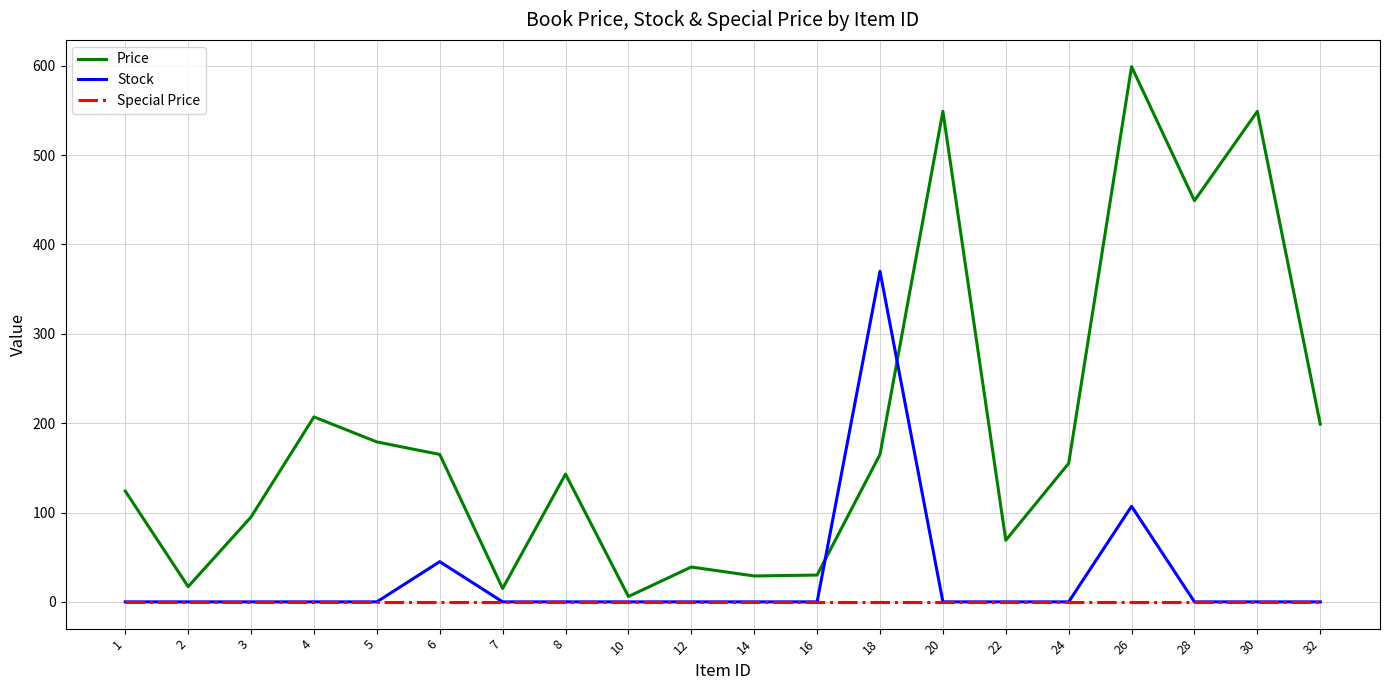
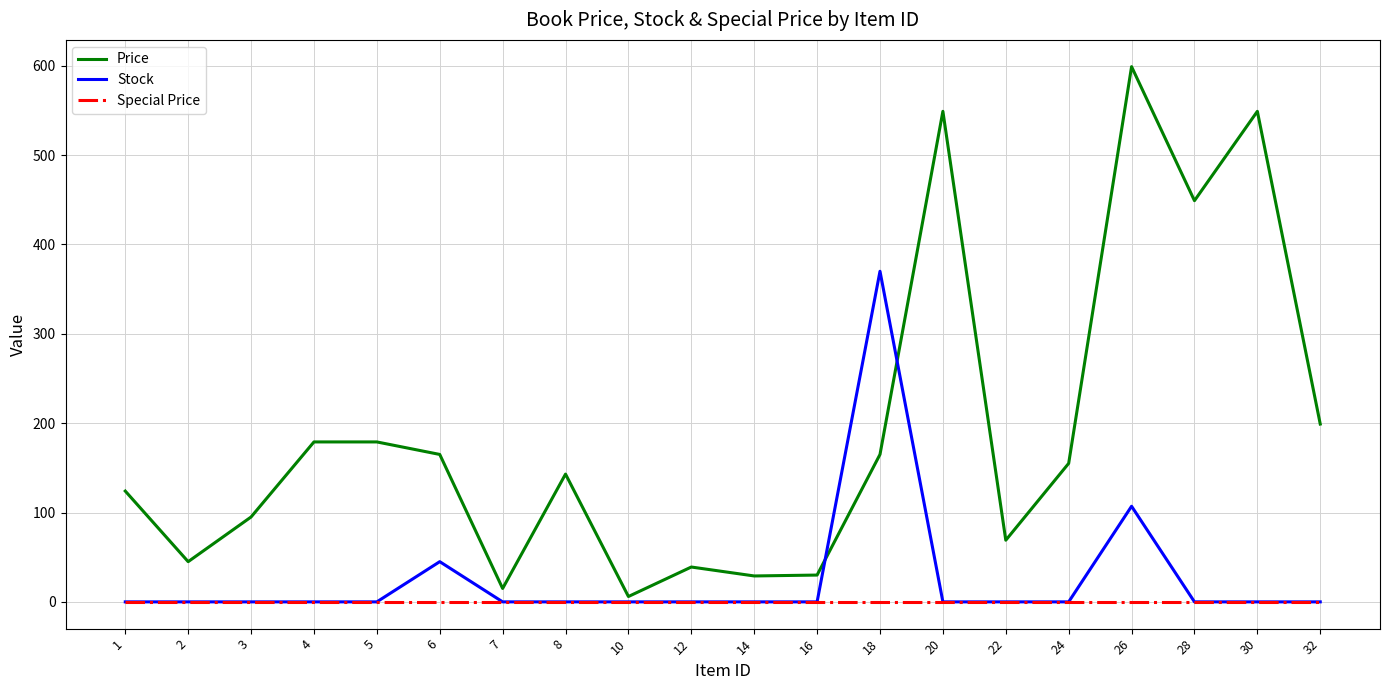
Price, 2: 20 -> 50
Price, 4: 210 -> 180
